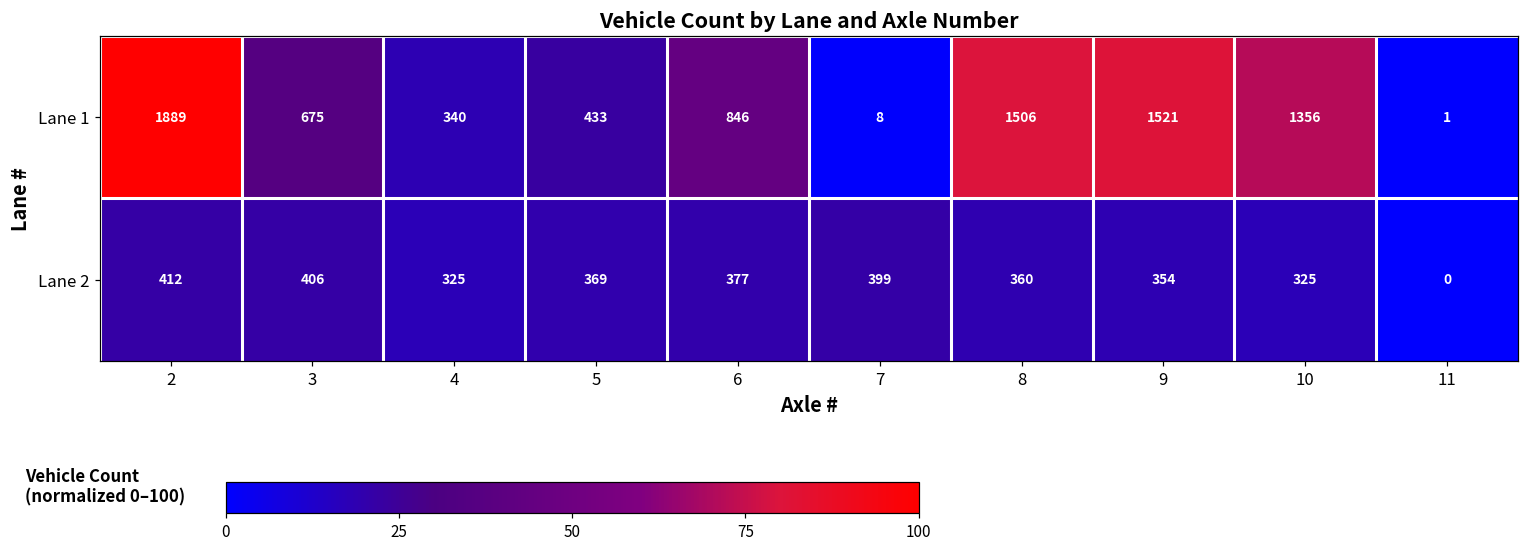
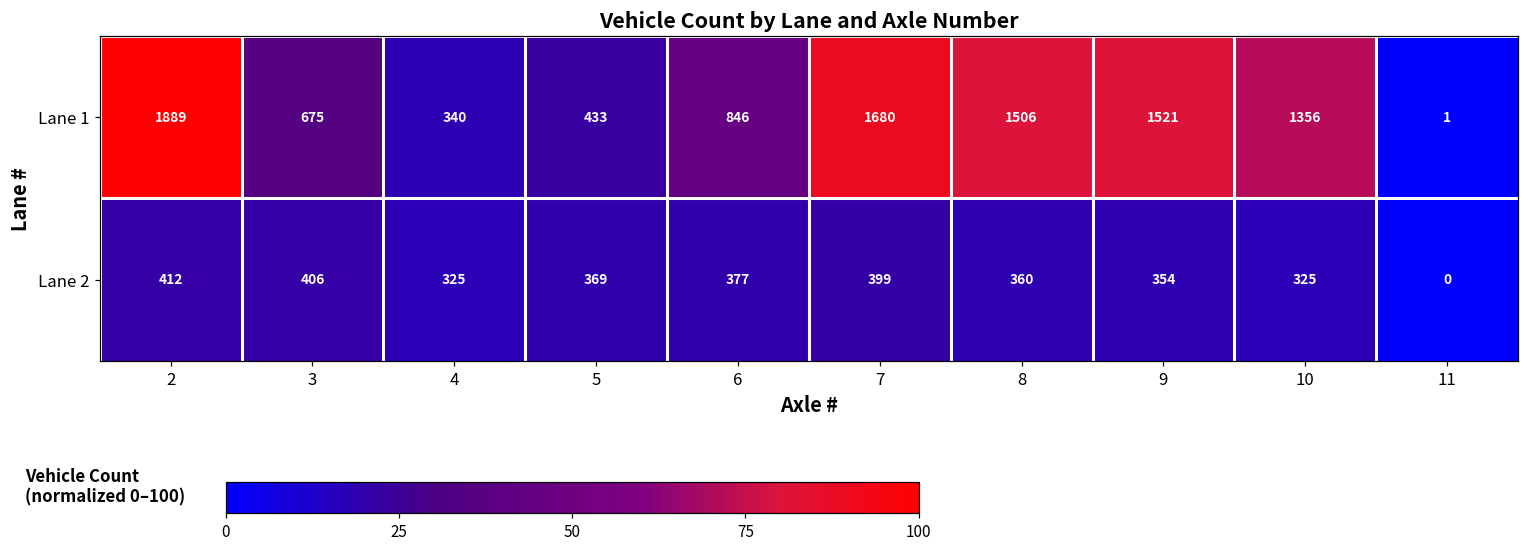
Lane 1, 7: 8 -> 1680
